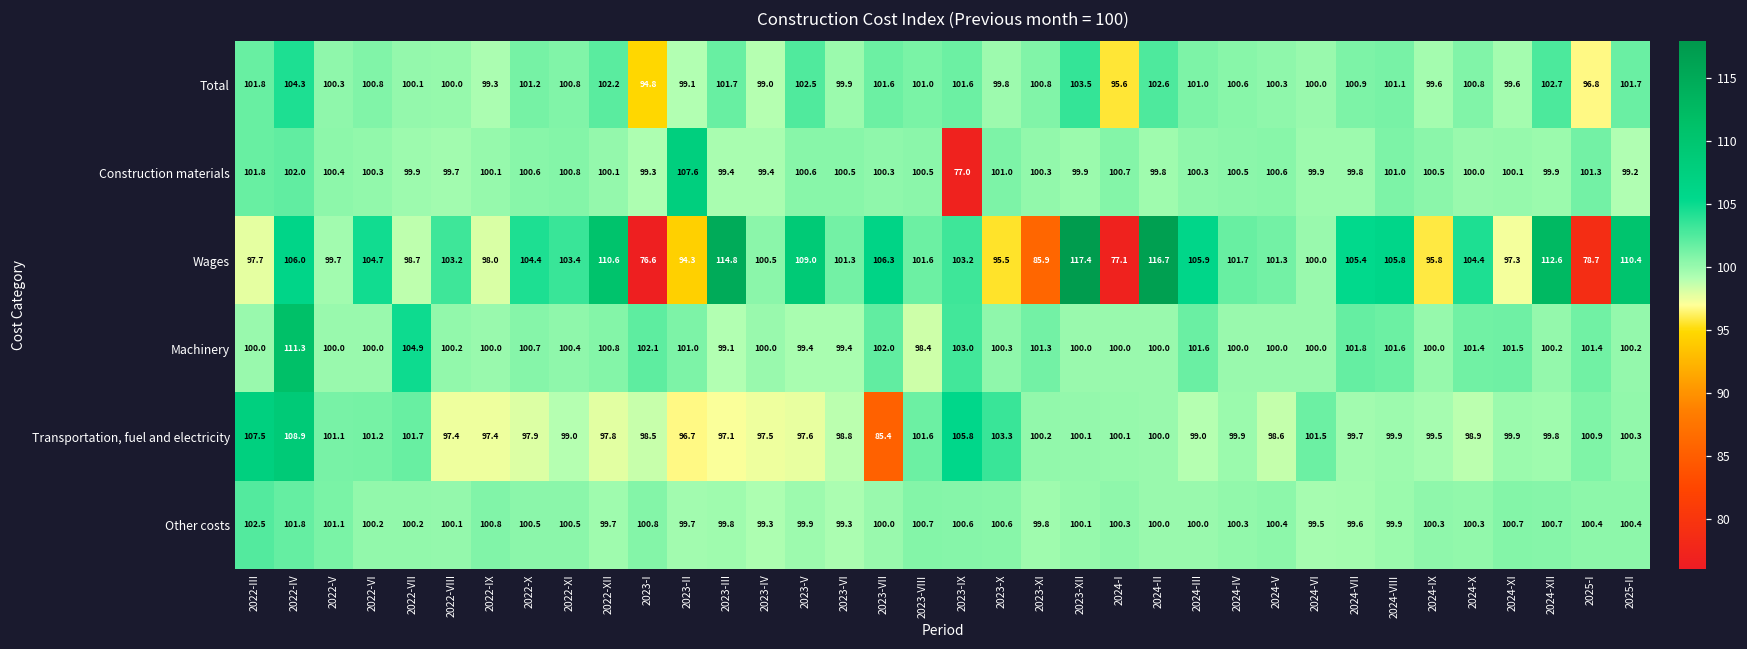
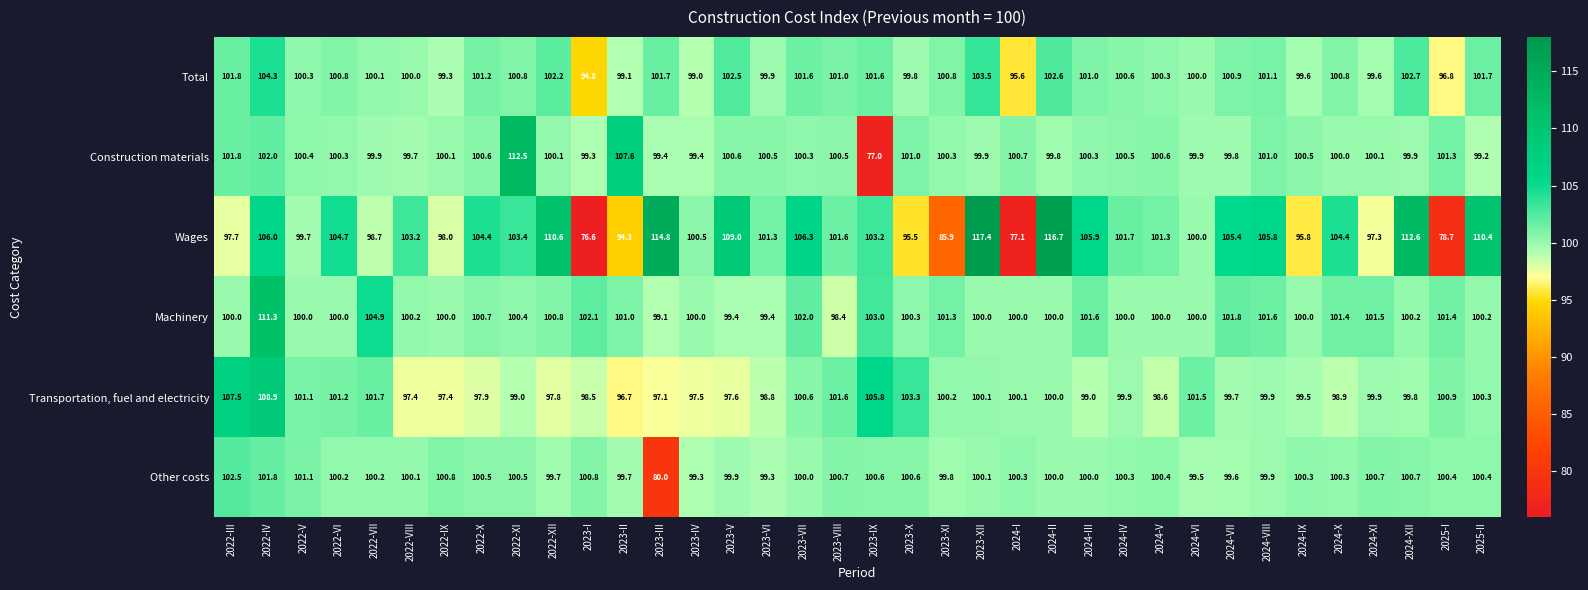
Construction materials, 2022-XI: 100.8 -> 112.5
Transportation, fuel and electricity, 2023-VII: 85.4 -> 100.6
Other costs, 2023-III: 99.8 -> 80.0
